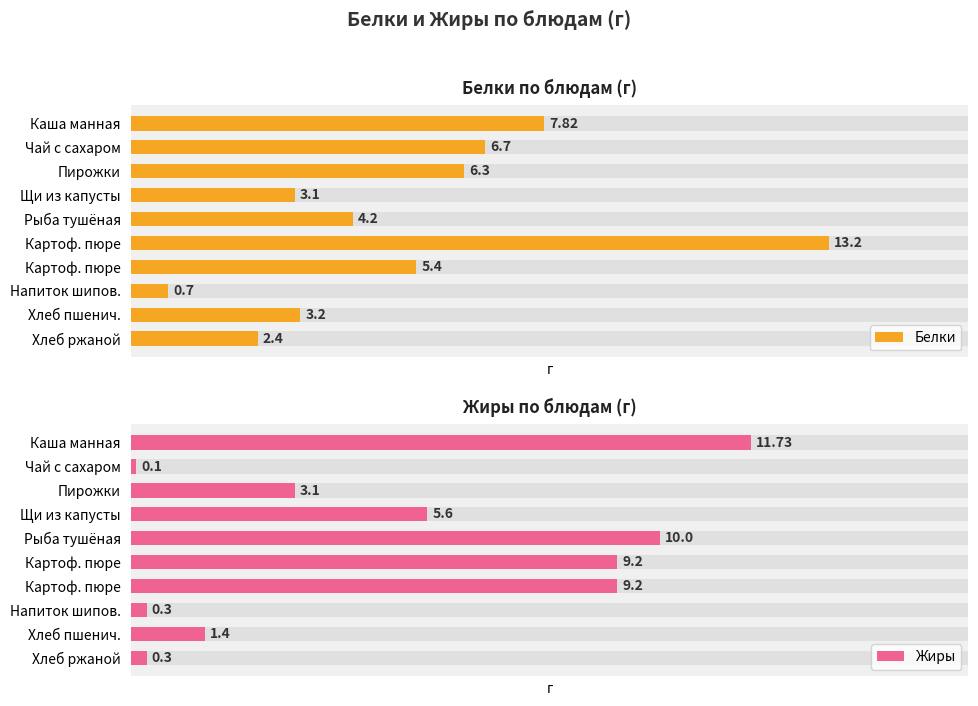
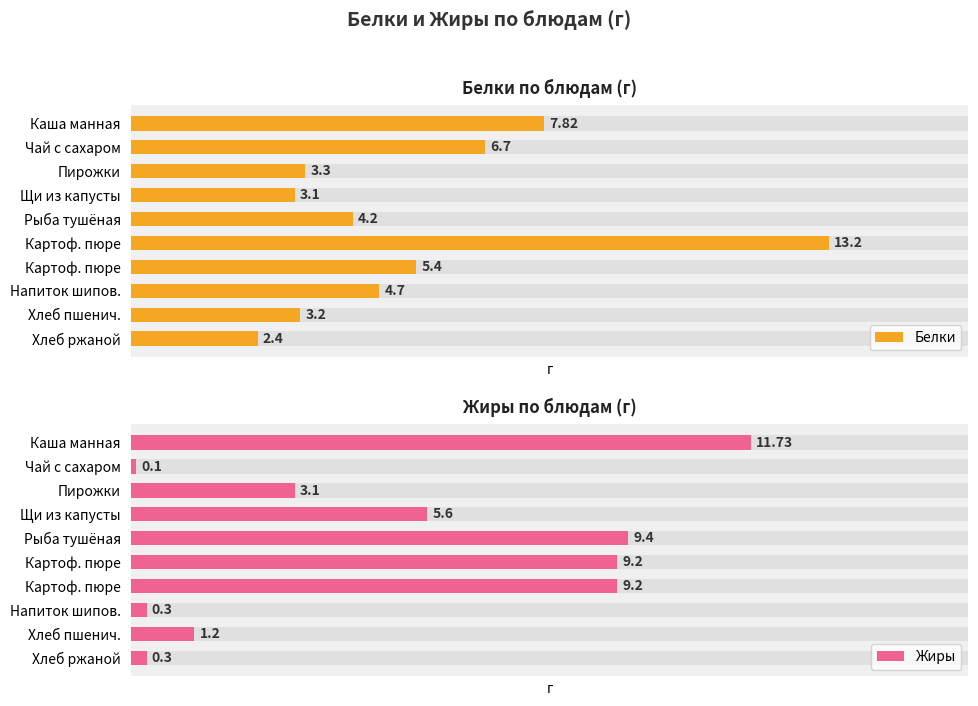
Белки по блюдам (г), Белки, Пирожки: 6.3 -> 3.3
Белки по блюдам (г), Белки, Напиток шипов.: 0.7 -> 4.7
Жиры по блюдам (г), Жиры, Рыба тушёная: 10.0 -> 9.4
Жиры по блюдам (г), Жиры, Хлеб пшенич.: 1.4 -> 1.2
